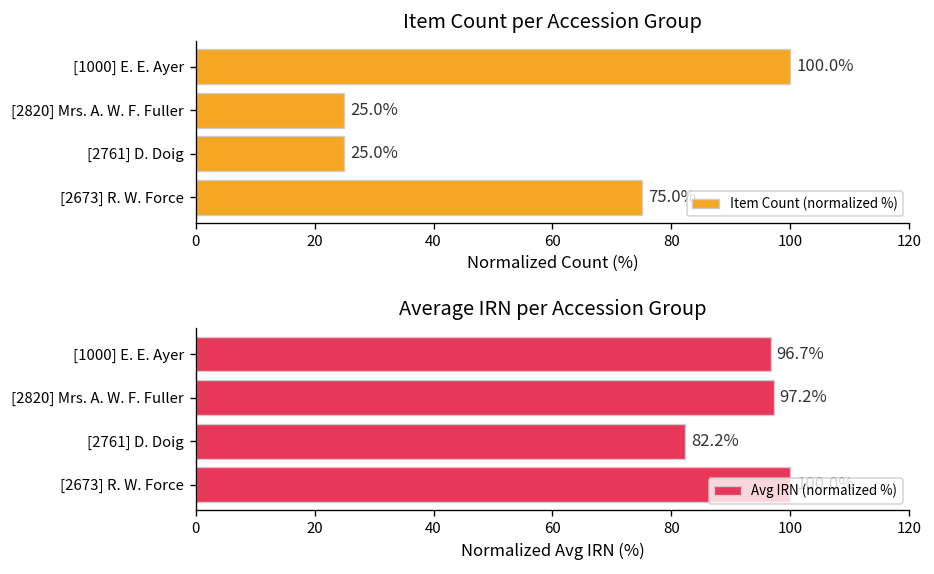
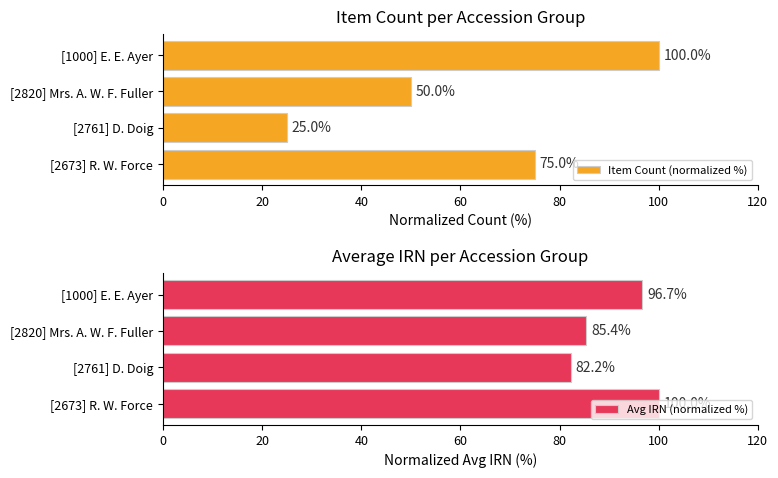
Item Count per Accession Group, [2820] Mrs. A. W. F. Fuller: 25.0% -> 50.0%
Average IRN per Accession Group, [2820] Mrs. A. W. F. Fuller: 97.2% -> 85.4%
